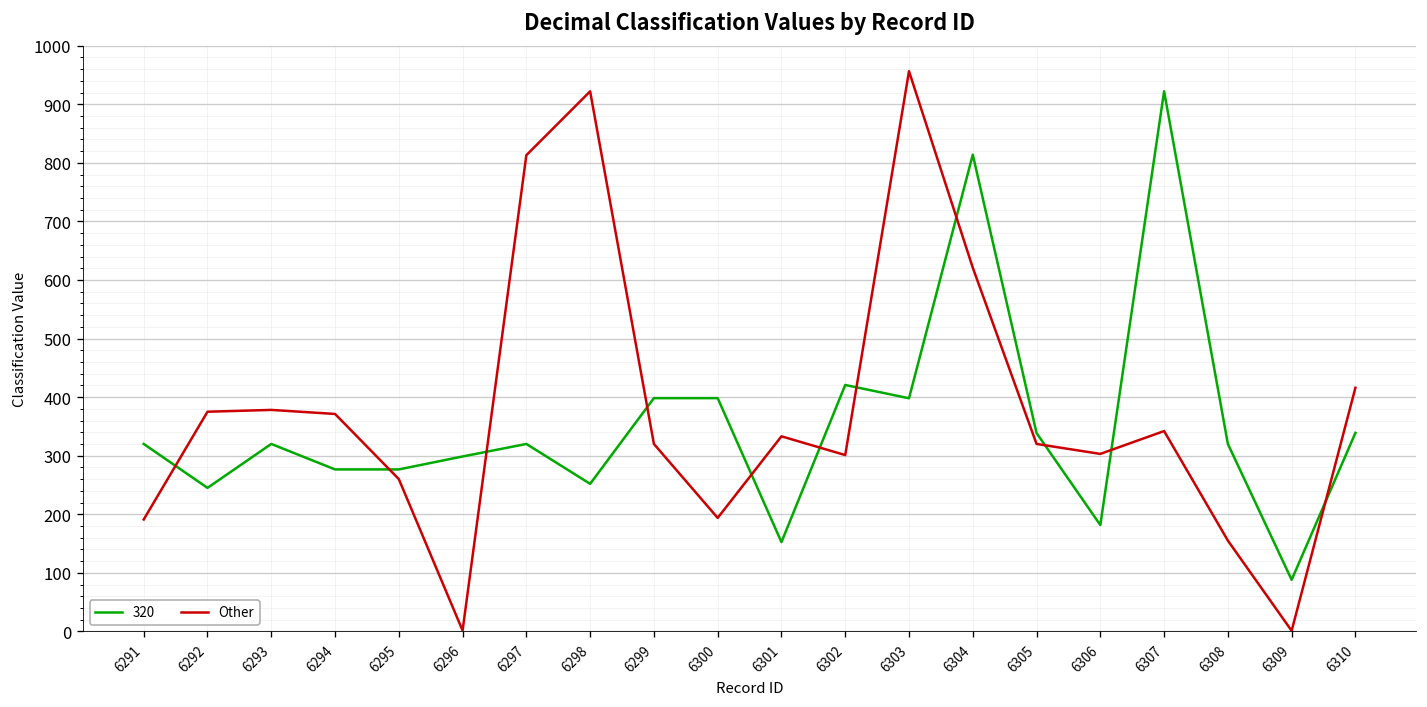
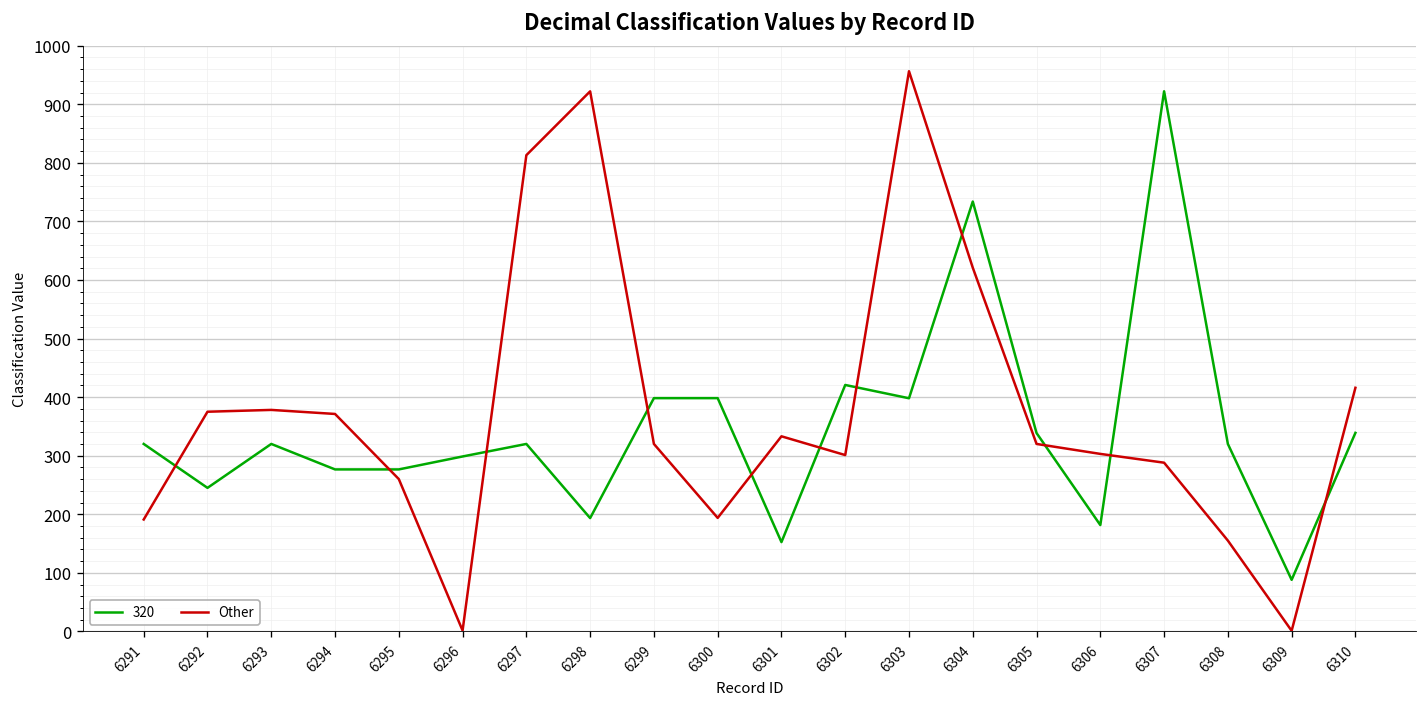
320, 6298: 250 -> 190
320, 6304: 810 -> 730
Other, 6307: 340 -> 290
